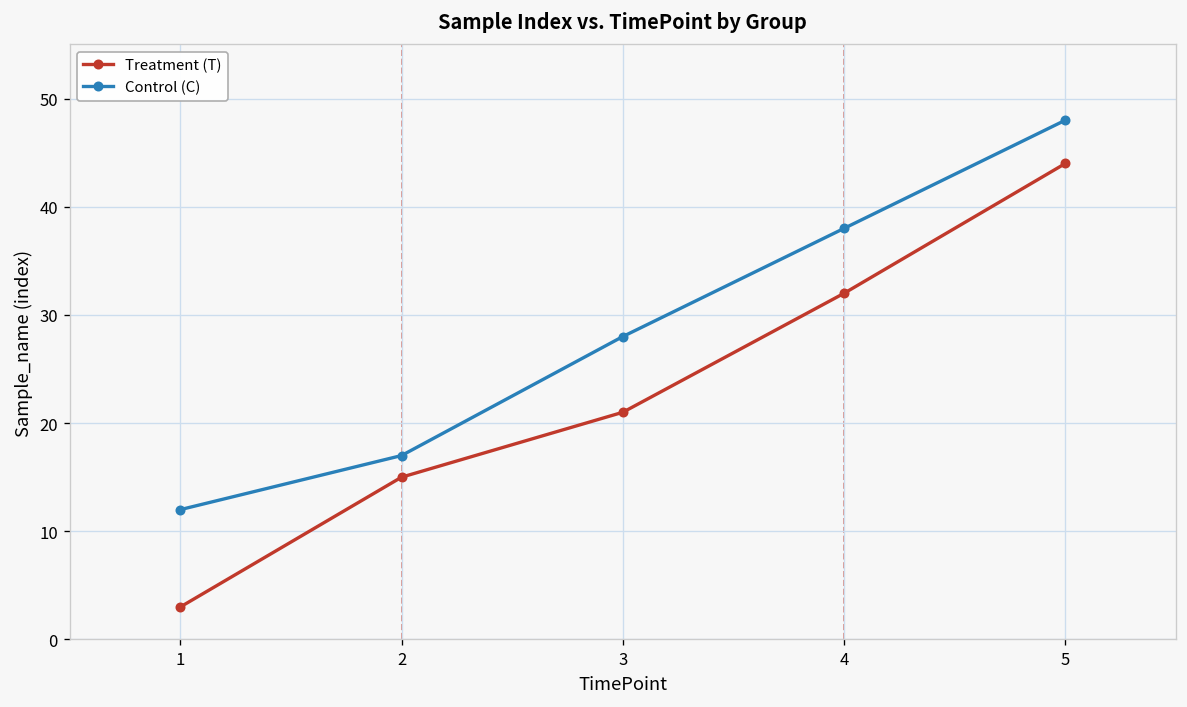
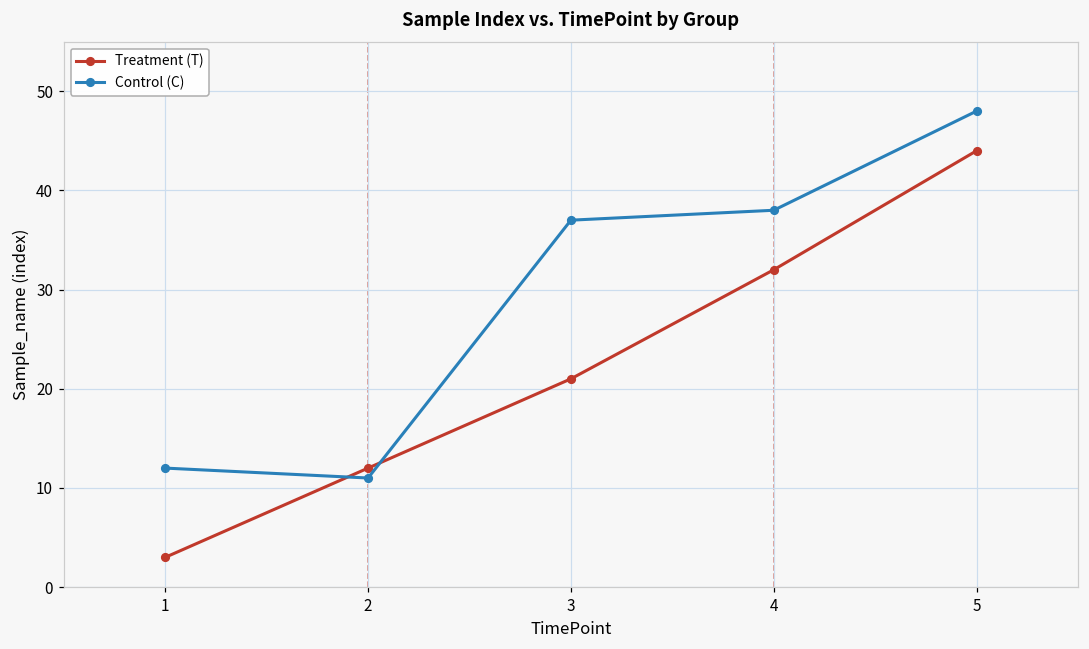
Treatment (T), 2: 15 -> 12
Control (C), 2: 17 -> 11
Control (C), 3: 28 -> 37
